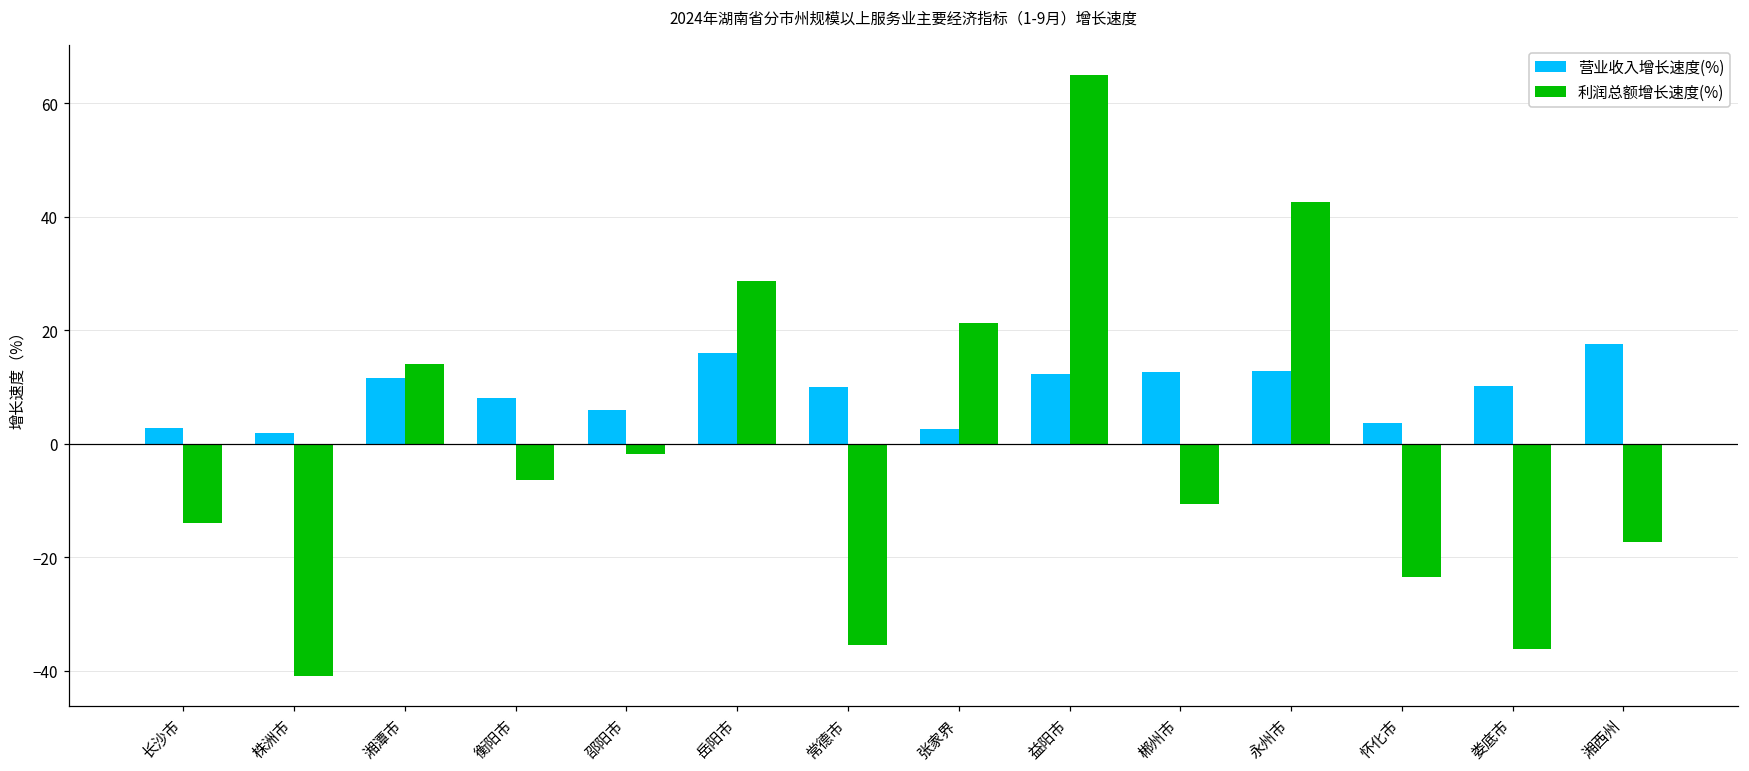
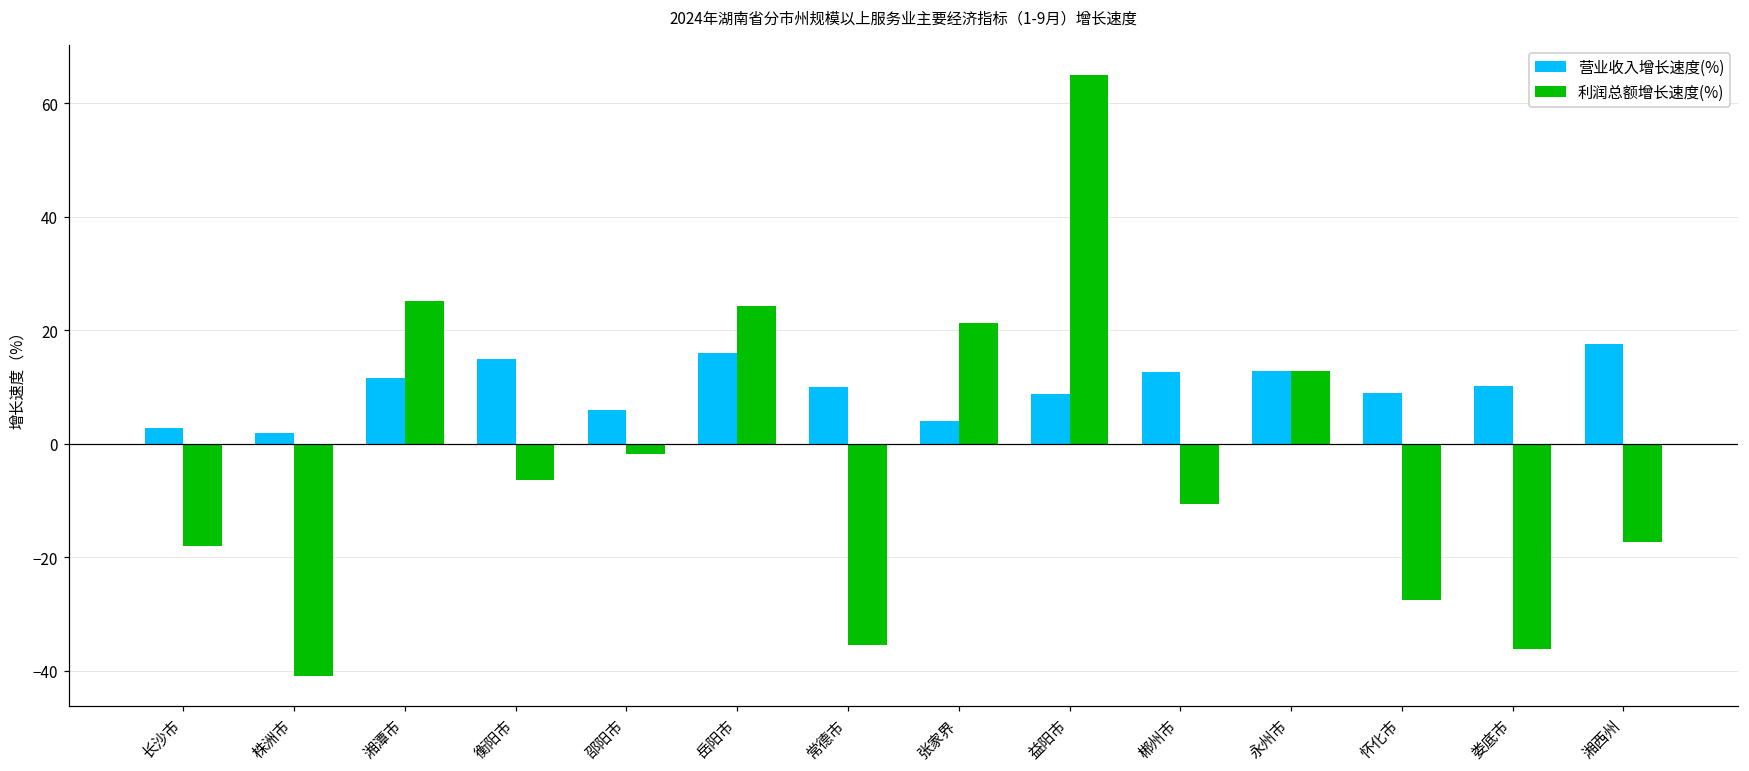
利润总额增长速度(%), 长沙市: -14 -> -18
利润总额增长速度(%), 湘潭市: 14 -> 25
营业收入增长速度(%), 衡阳市: 8 -> 15
利润总额增长速度(%), 岳阳市: 29 -> 24
营业收入增长速度(%), 张家界: 3 -> 4
营业收入增长速度(%), 益阳市: 12 -> 9
利润总额增长速度(%), 永州市: 43 -> 13
营业收入增长速度(%), 怀化市: 4 -> 9
利润总额增长速度(%), 怀化市: -23 -> -28
